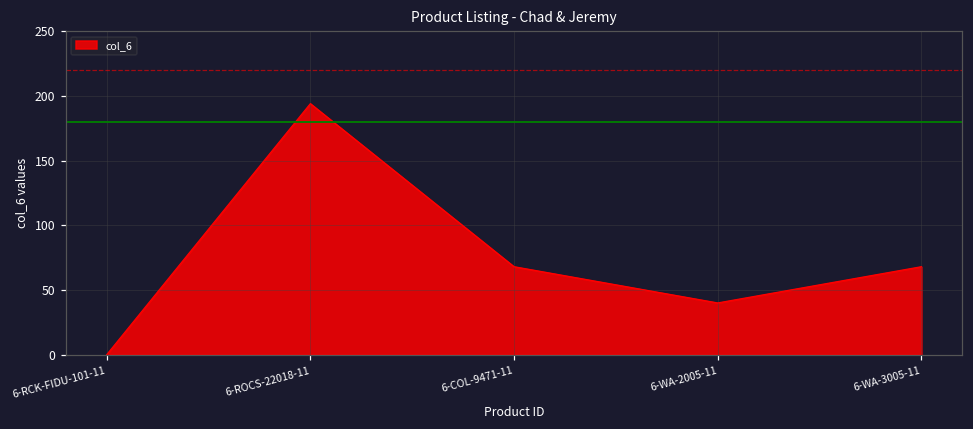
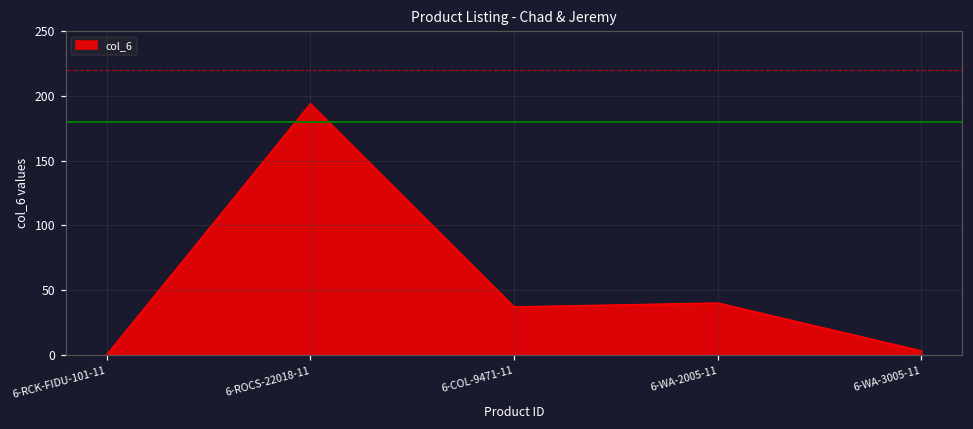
6-COL-9471-11: 68 -> 37
6-WA-3005-11: 68 -> 3
